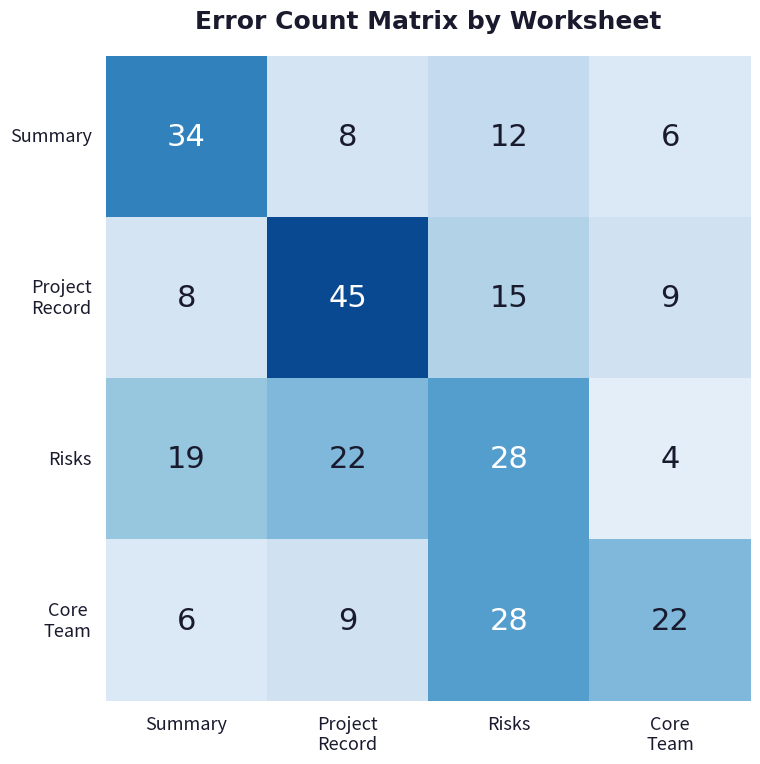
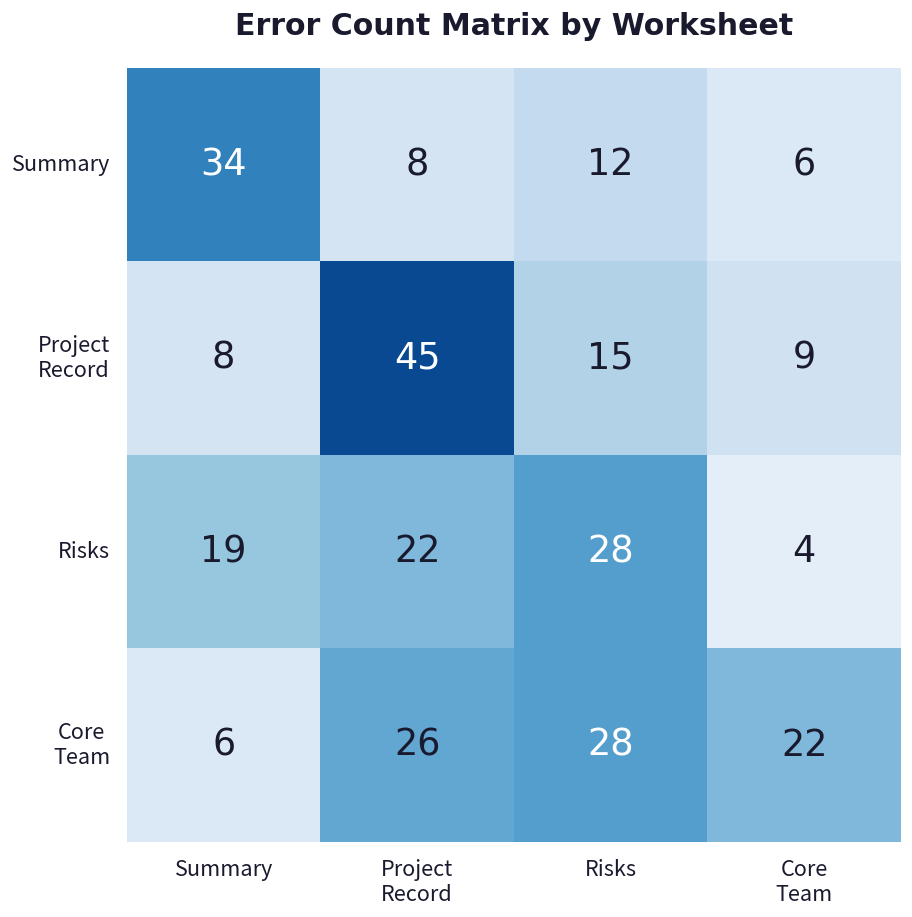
Core Team, Project Record: 9 -> 26
